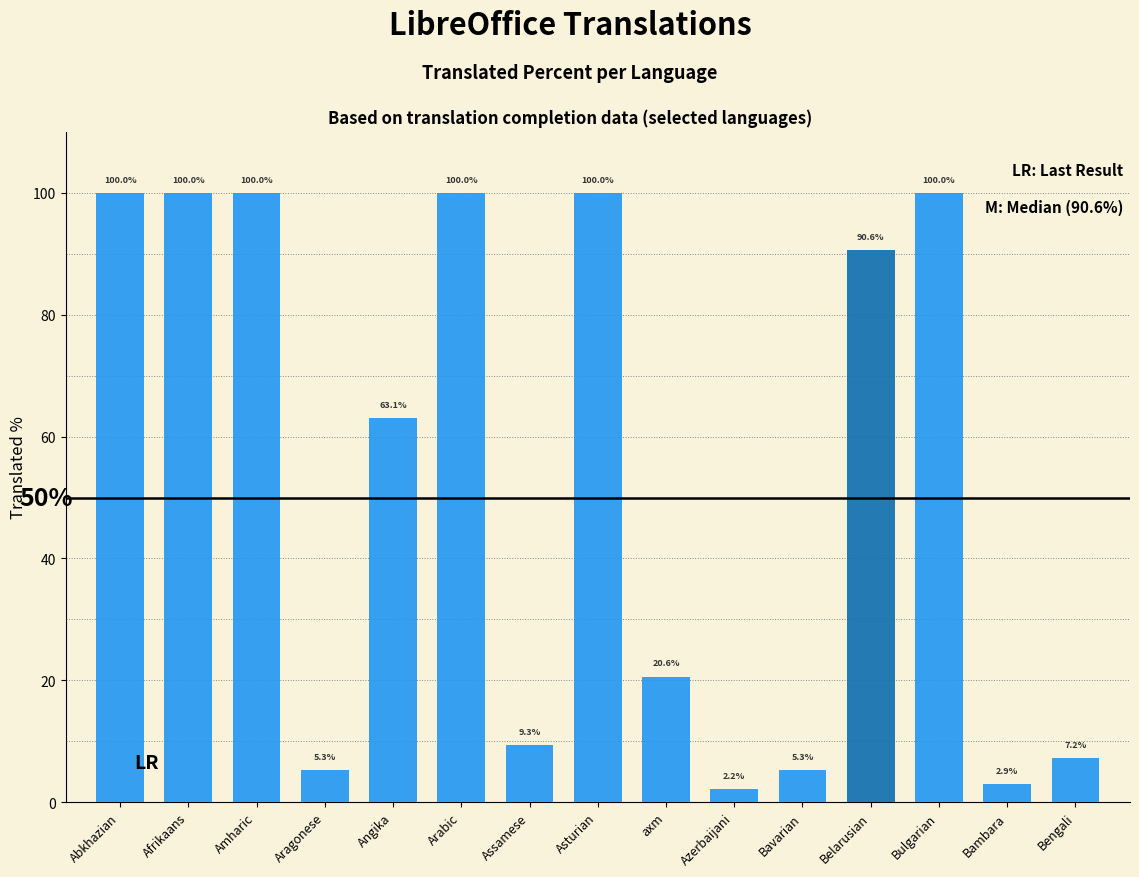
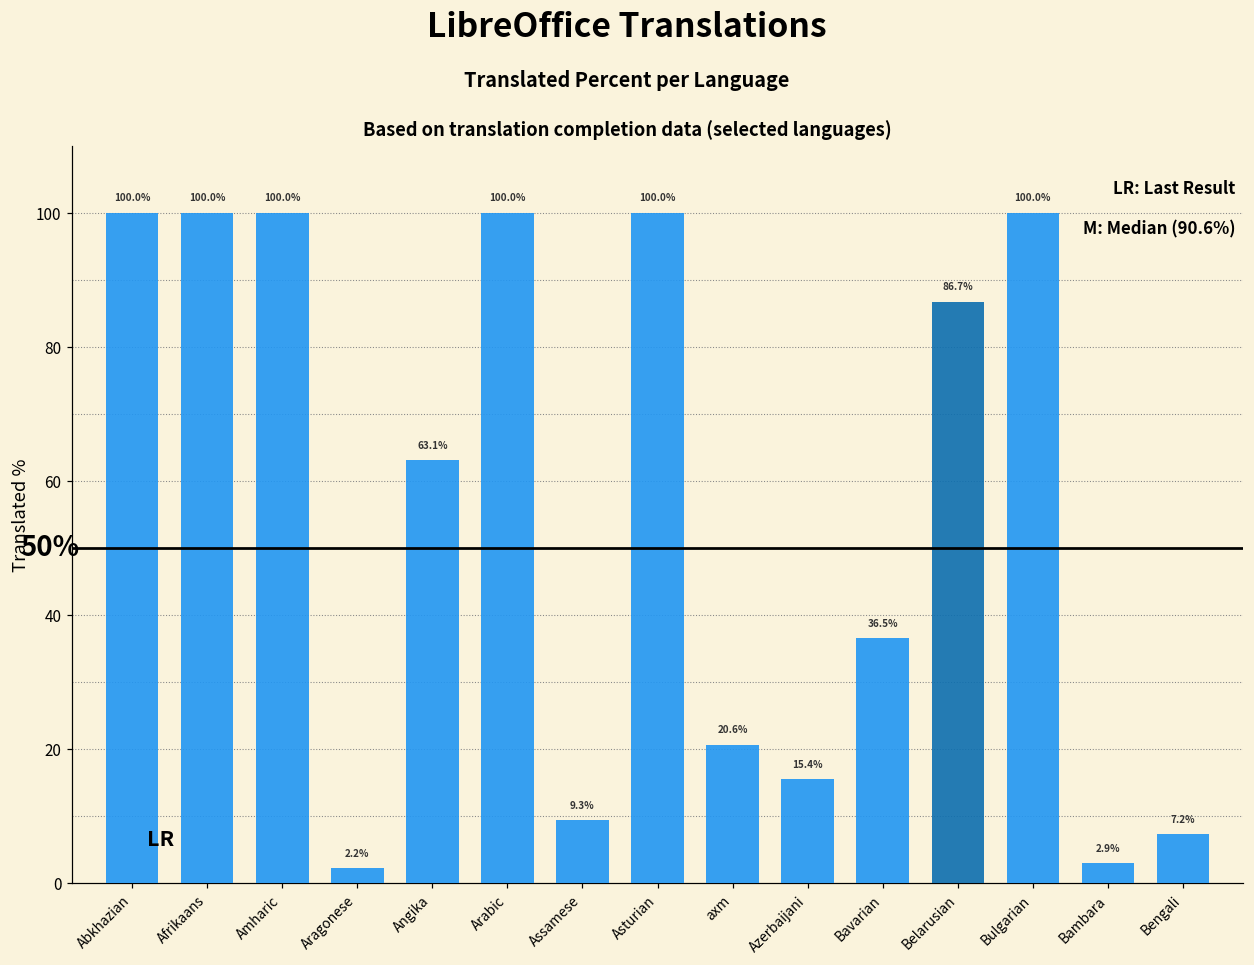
Aragonese: 5.3% -> 2.2%
Azerbaijani: 2.2% -> 15.4%
Bavarian: 5.3% -> 36.5%
Belarusian: 90.6% -> 86.7%
